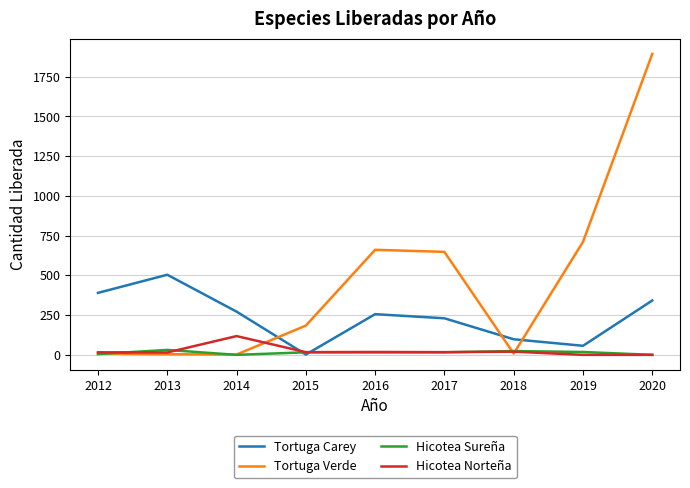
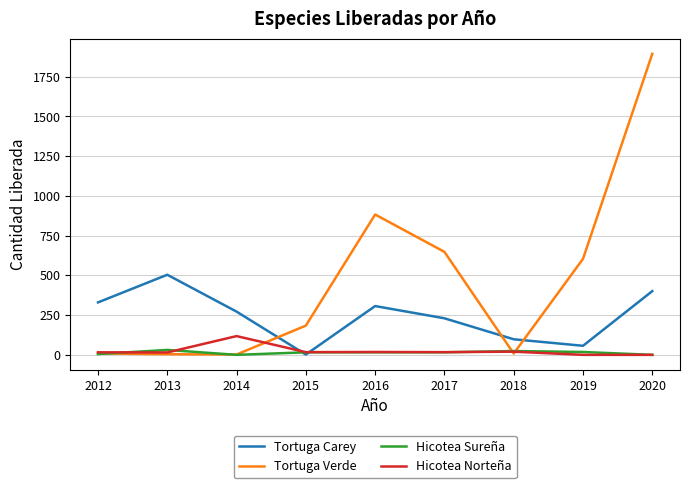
Tortuga Carey, 2012: 390 -> 330
Tortuga Carey, 2016: 260 -> 310
Tortuga Verde, 2016: 660 -> 880
Tortuga Verde, 2019: 710 -> 600
Tortuga Carey, 2020: 340 -> 400
